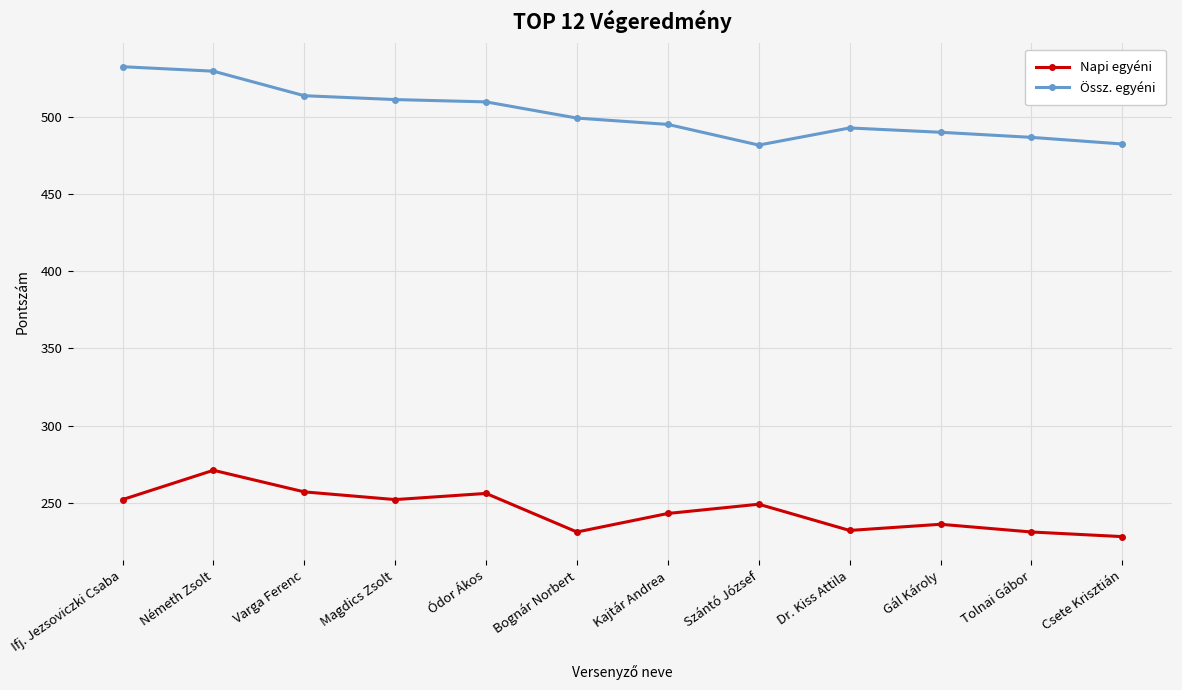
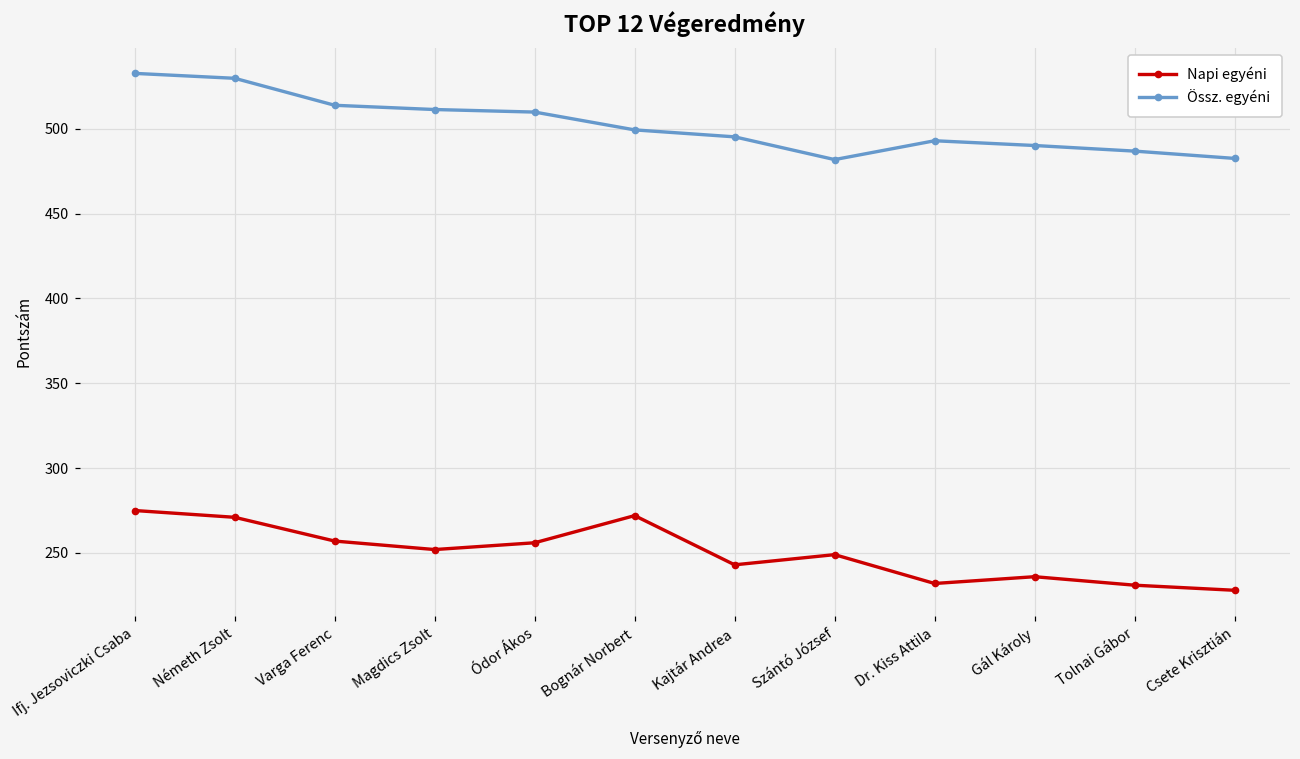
Napi egyéni, Ifj. Jezsoviczki Csaba: 252 -> 275
Napi egyéni, Bognár Norbert: 231 -> 272
